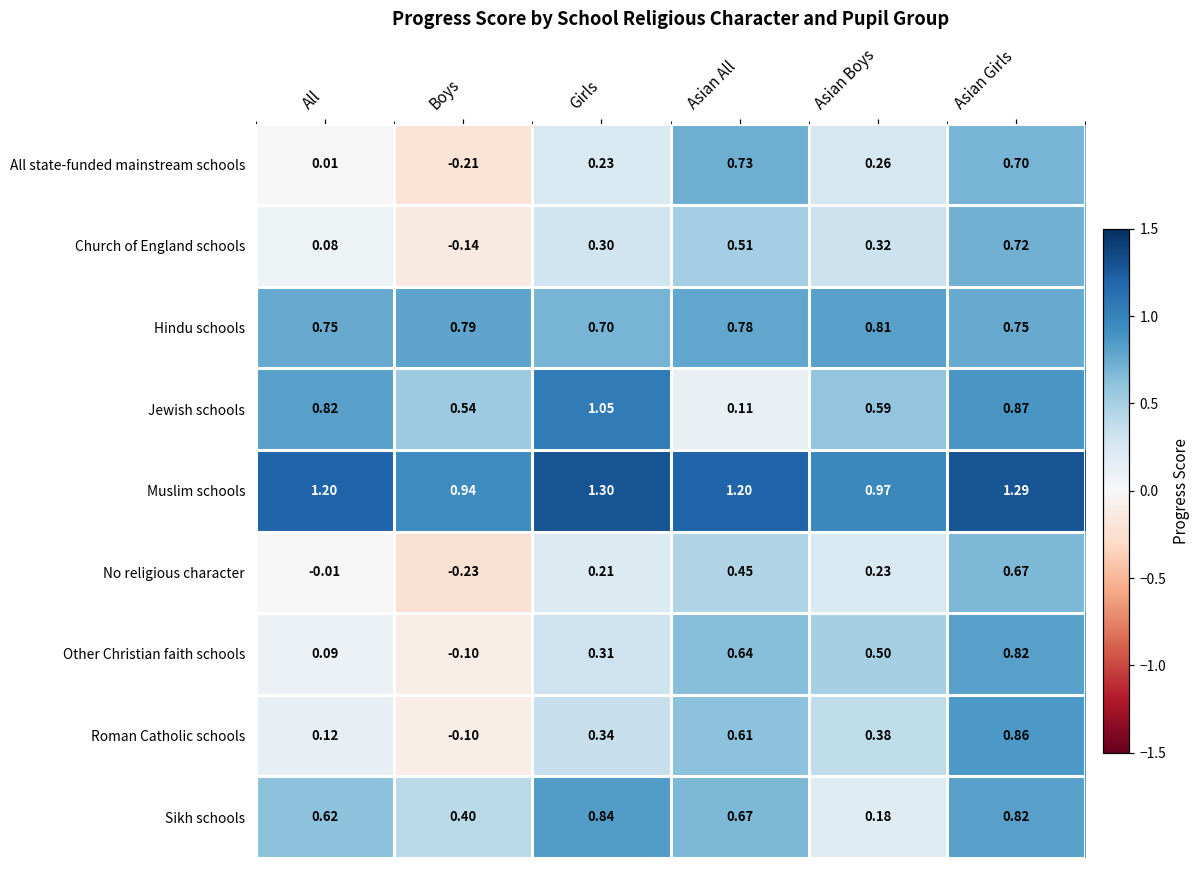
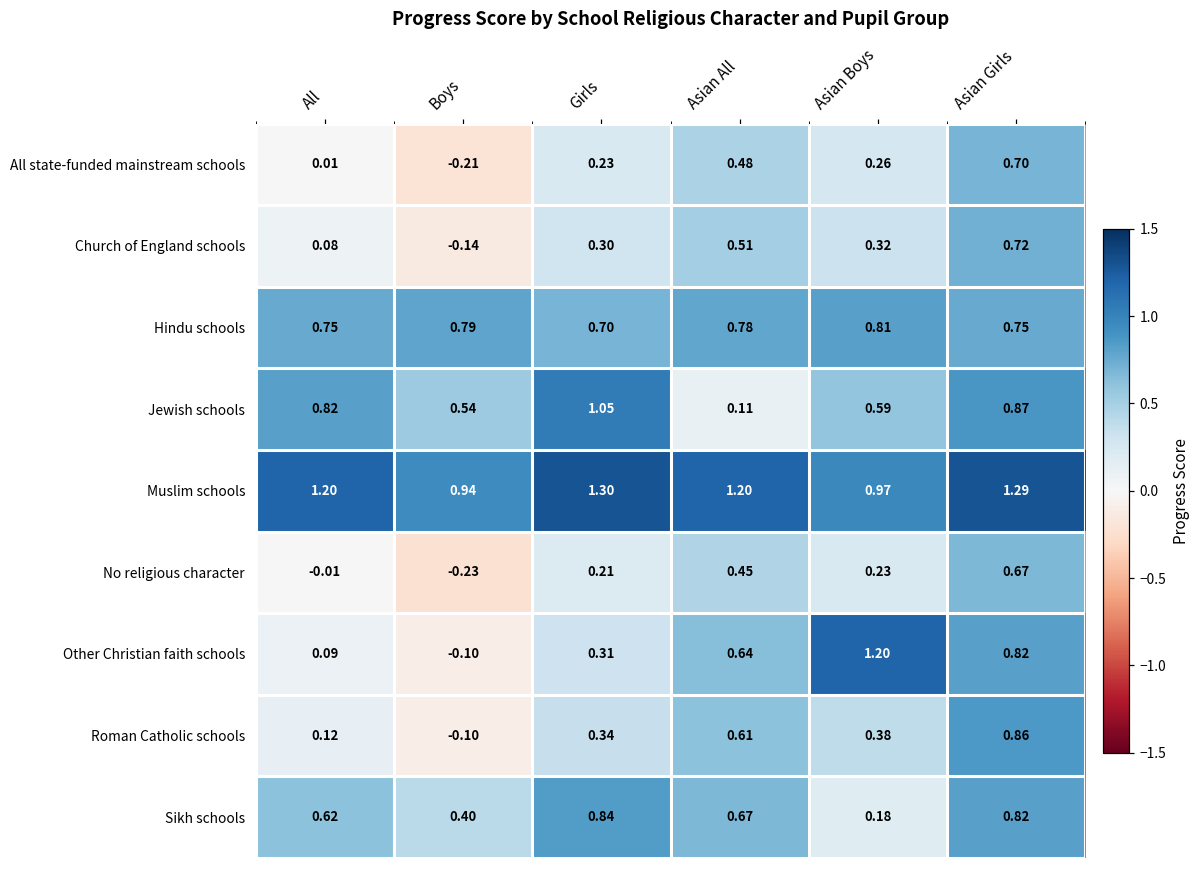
All state-funded mainstream schools, Asian All: 0.73 -> 0.48
Other Christian faith schools, Asian Boys: 0.50 -> 1.20
